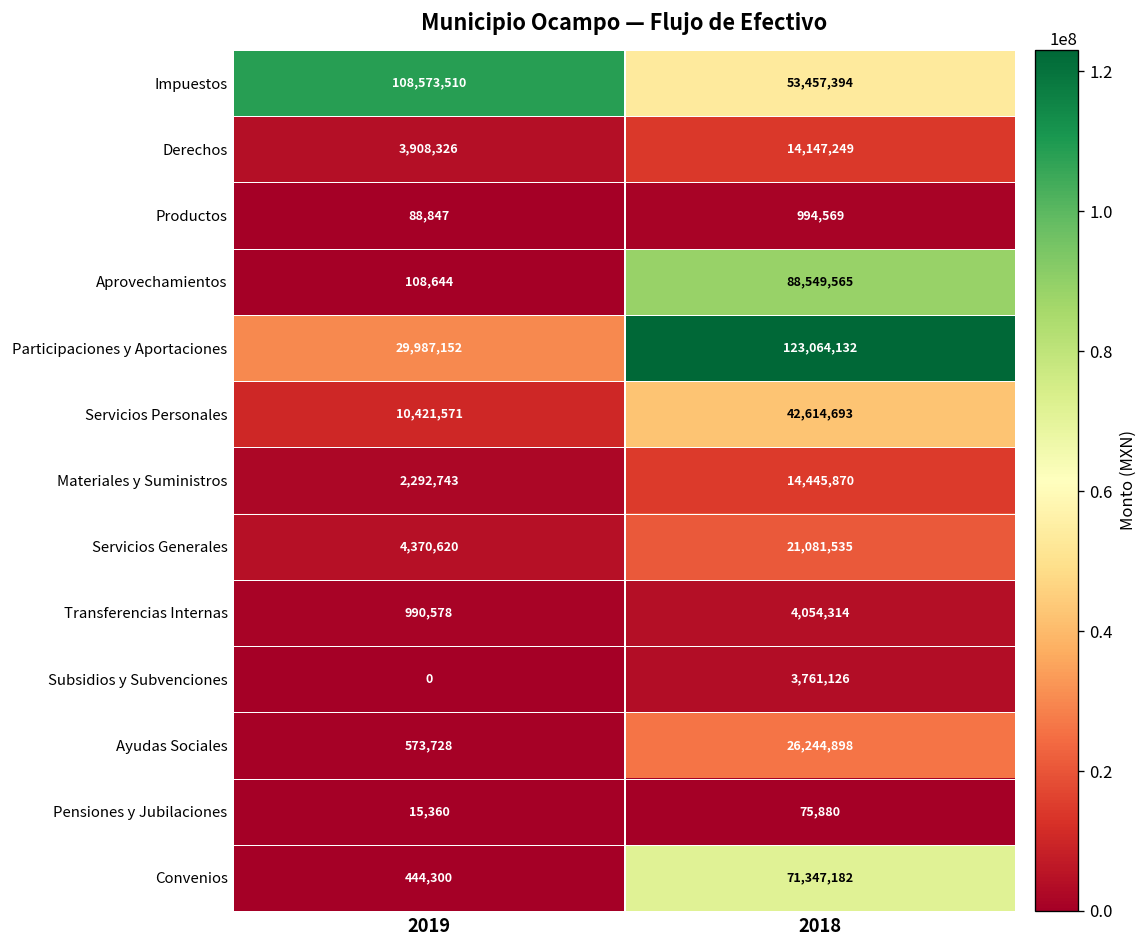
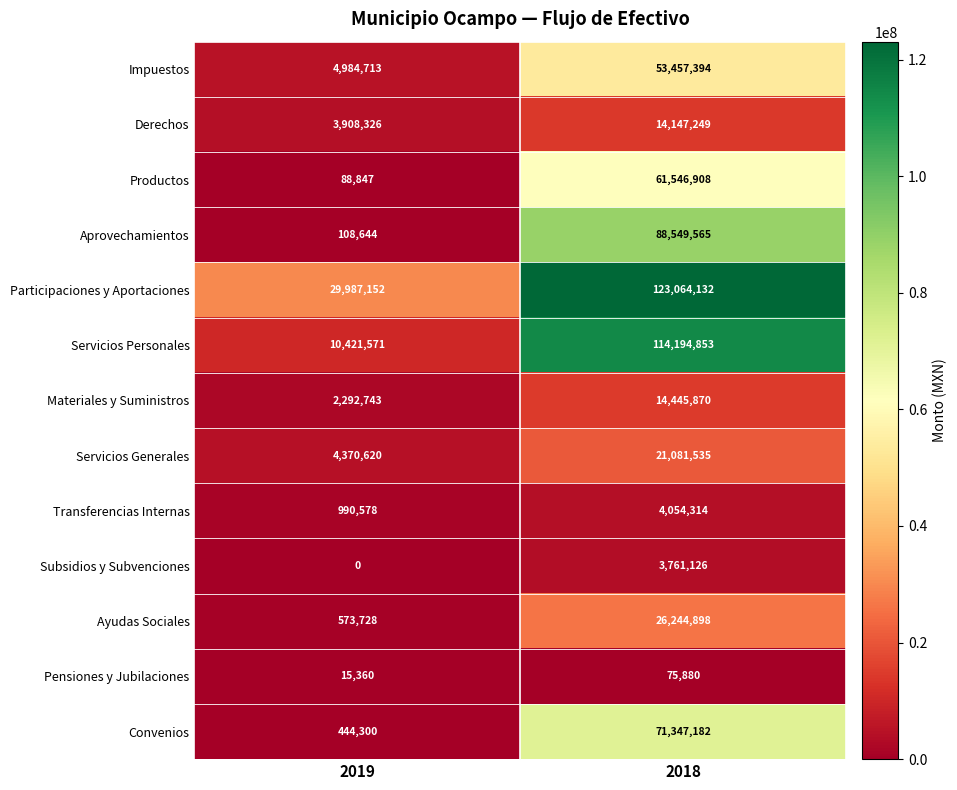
Impuestos, 2019: 108,573,510 -> 4,984,713
Productos, 2018: 994,569 -> 61,546,908
Servicios Personales, 2018: 42,614,693 -> 114,194,853
